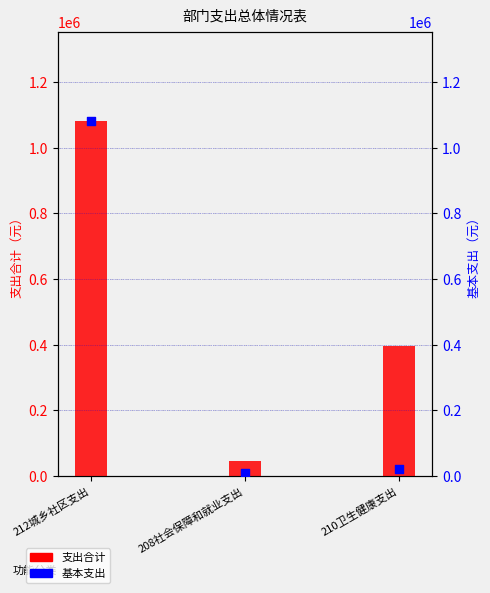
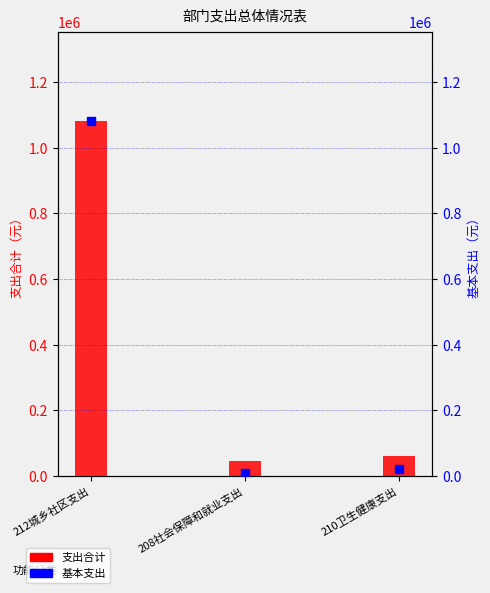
支出合计, 210卫生健康支出: 400000 -> 60000
